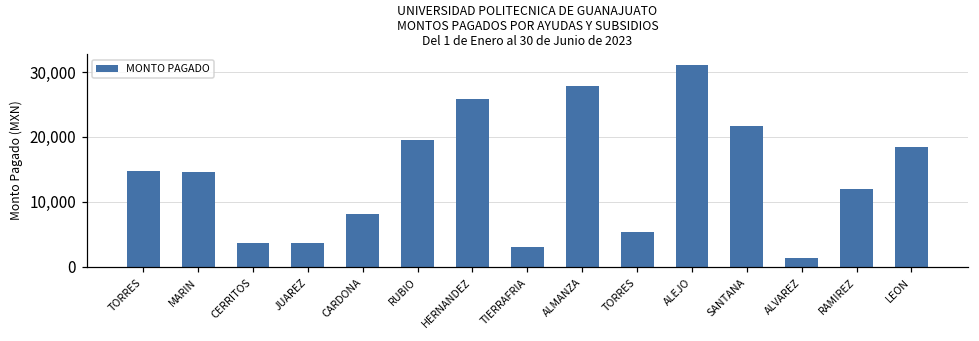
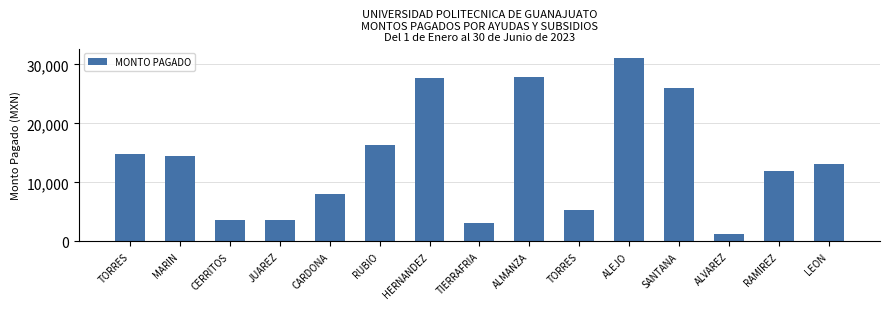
RUBIO: 19,000 -> 16,000
HERNANDEZ: 26,000 -> 28,000
SANTANA: 22,000 -> 26,000
LEON: 18,000 -> 13,000
